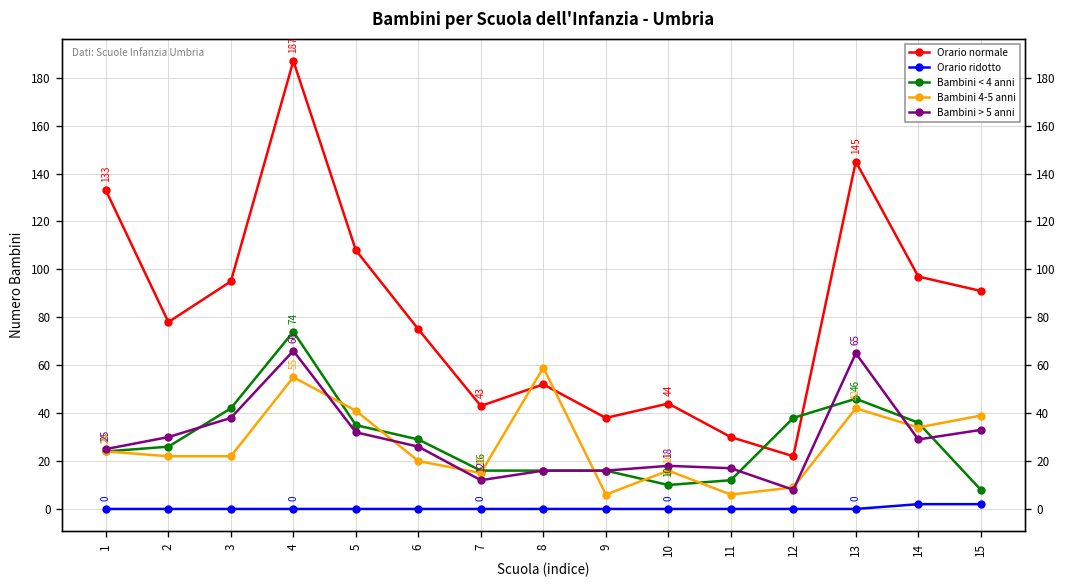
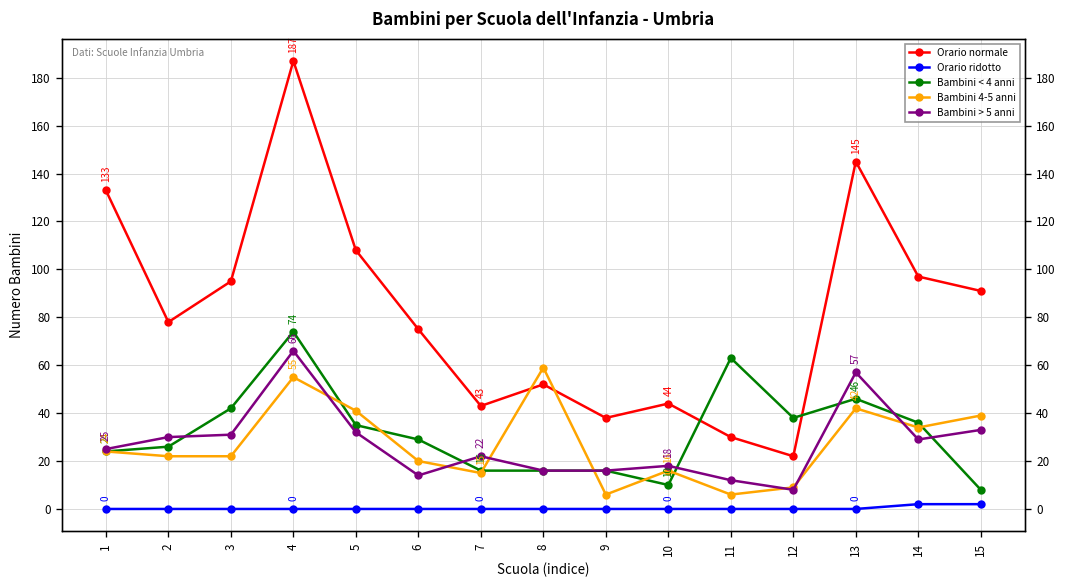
Bambini > 5 anni, 3: 38 -> 31
Bambini > 5 anni, 6: 26 -> 14
Bambini > 5 anni, 7: 12 -> 22
Bambini < 4 anni, 11: 12 -> 63
Bambini > 5 anni, 11: 17 -> 12
Bambini > 5 anni, 13: 65 -> 57
